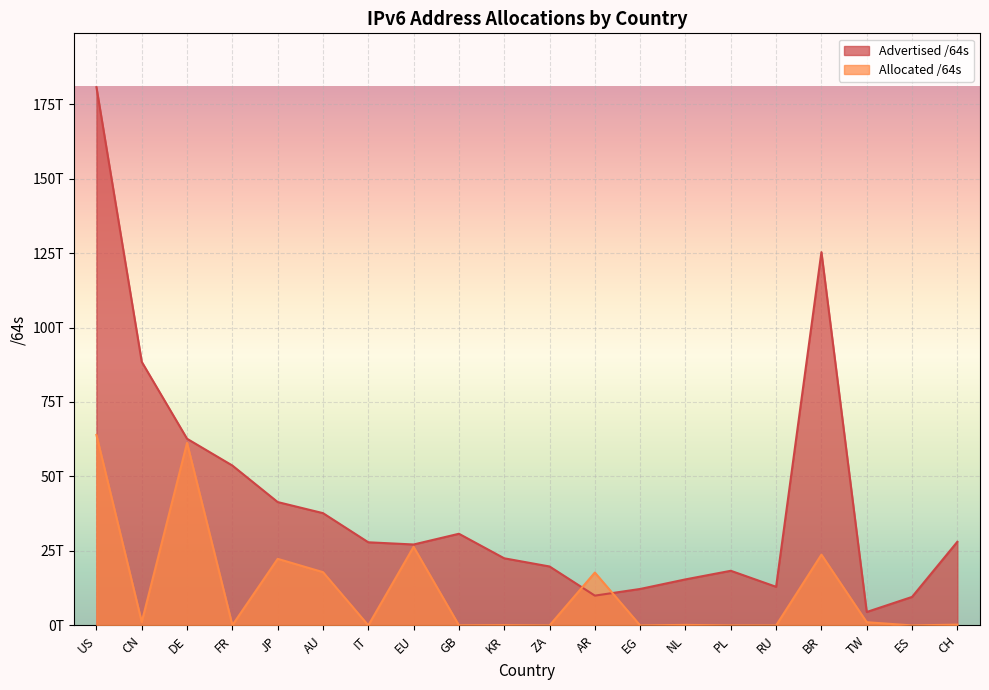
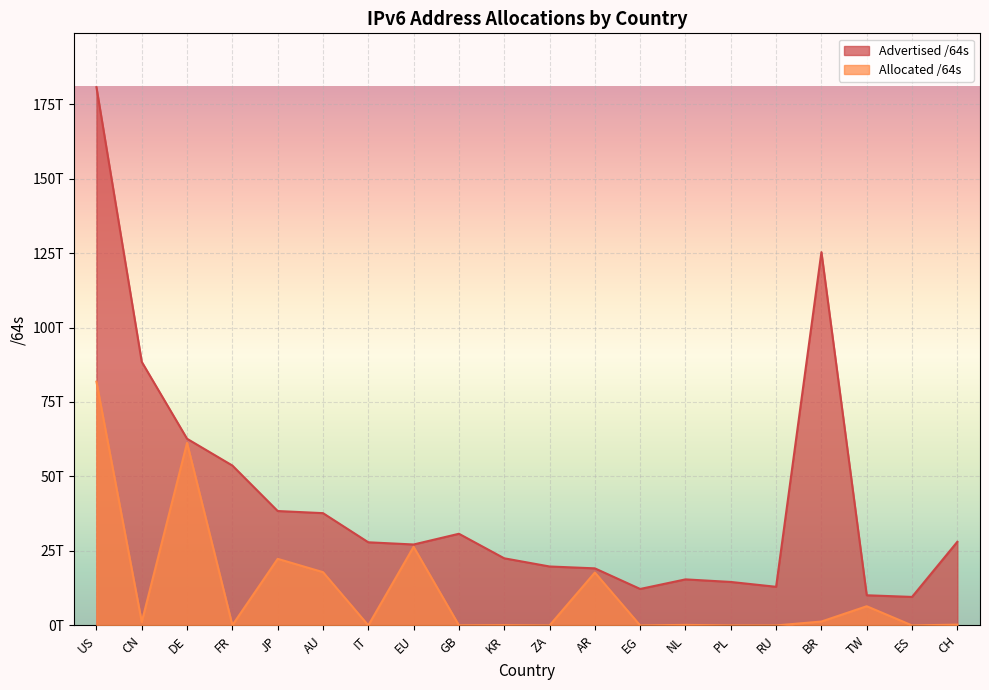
Allocated /64s, US: 64T -> 82T
Advertised /64s, JP: 41T -> 38T
Advertised /64s, AR: 10T -> 19T
Advertised /64s, PL: 18T -> 15T
Allocated /64s, BR: 24T -> 1T
Advertised /64s, TW: 5T -> 10T
Allocated /64s, TW: 1T -> 6T
